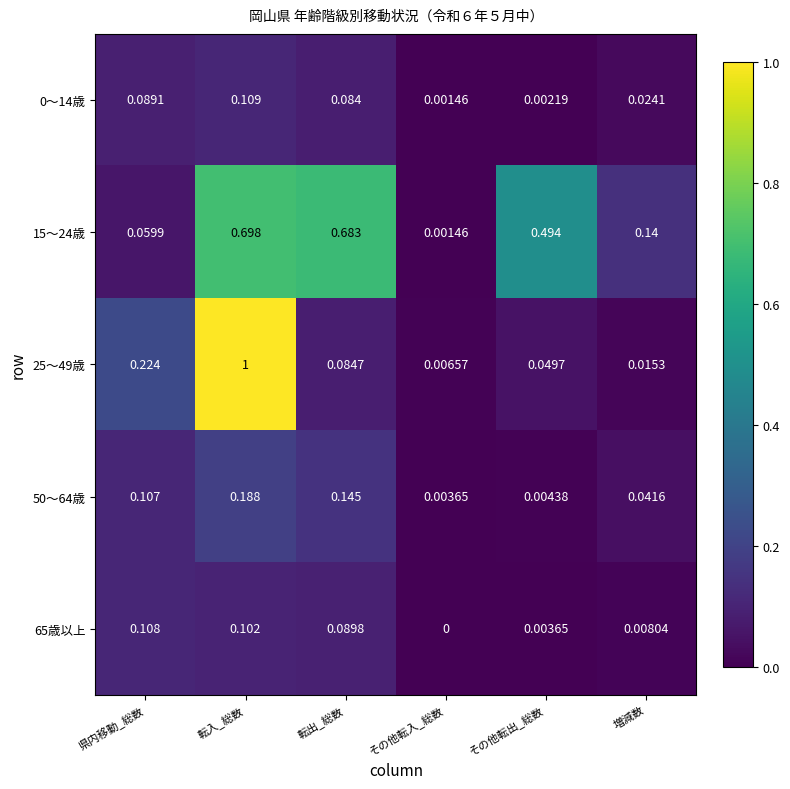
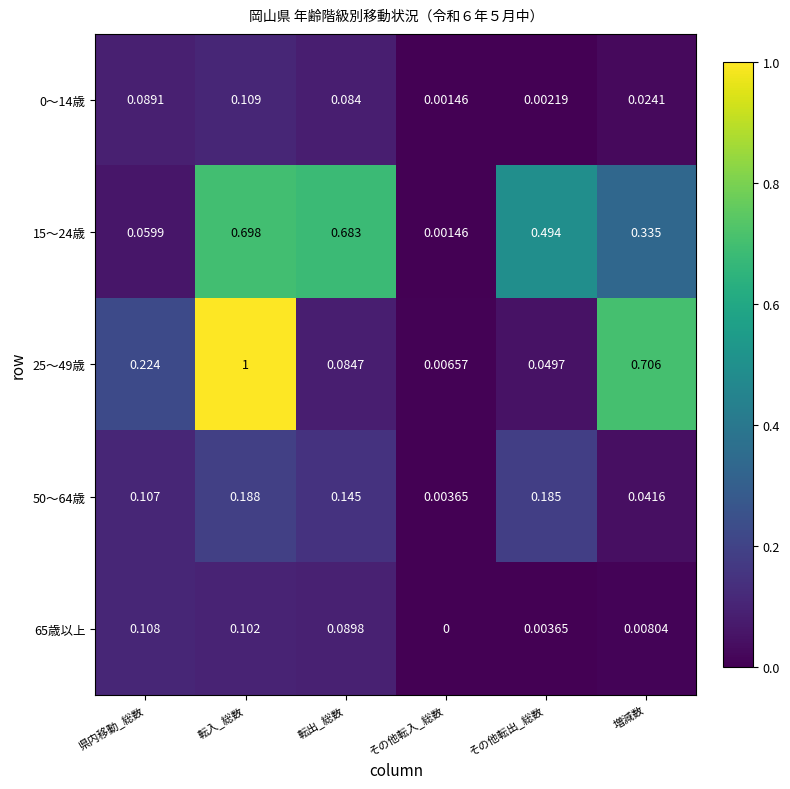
15～24歳, 増減数: 0.14 -> 0.335
25～49歳, 増減数: 0.0153 -> 0.706
50～64歳, その他転出_総数: 0.00438 -> 0.185
